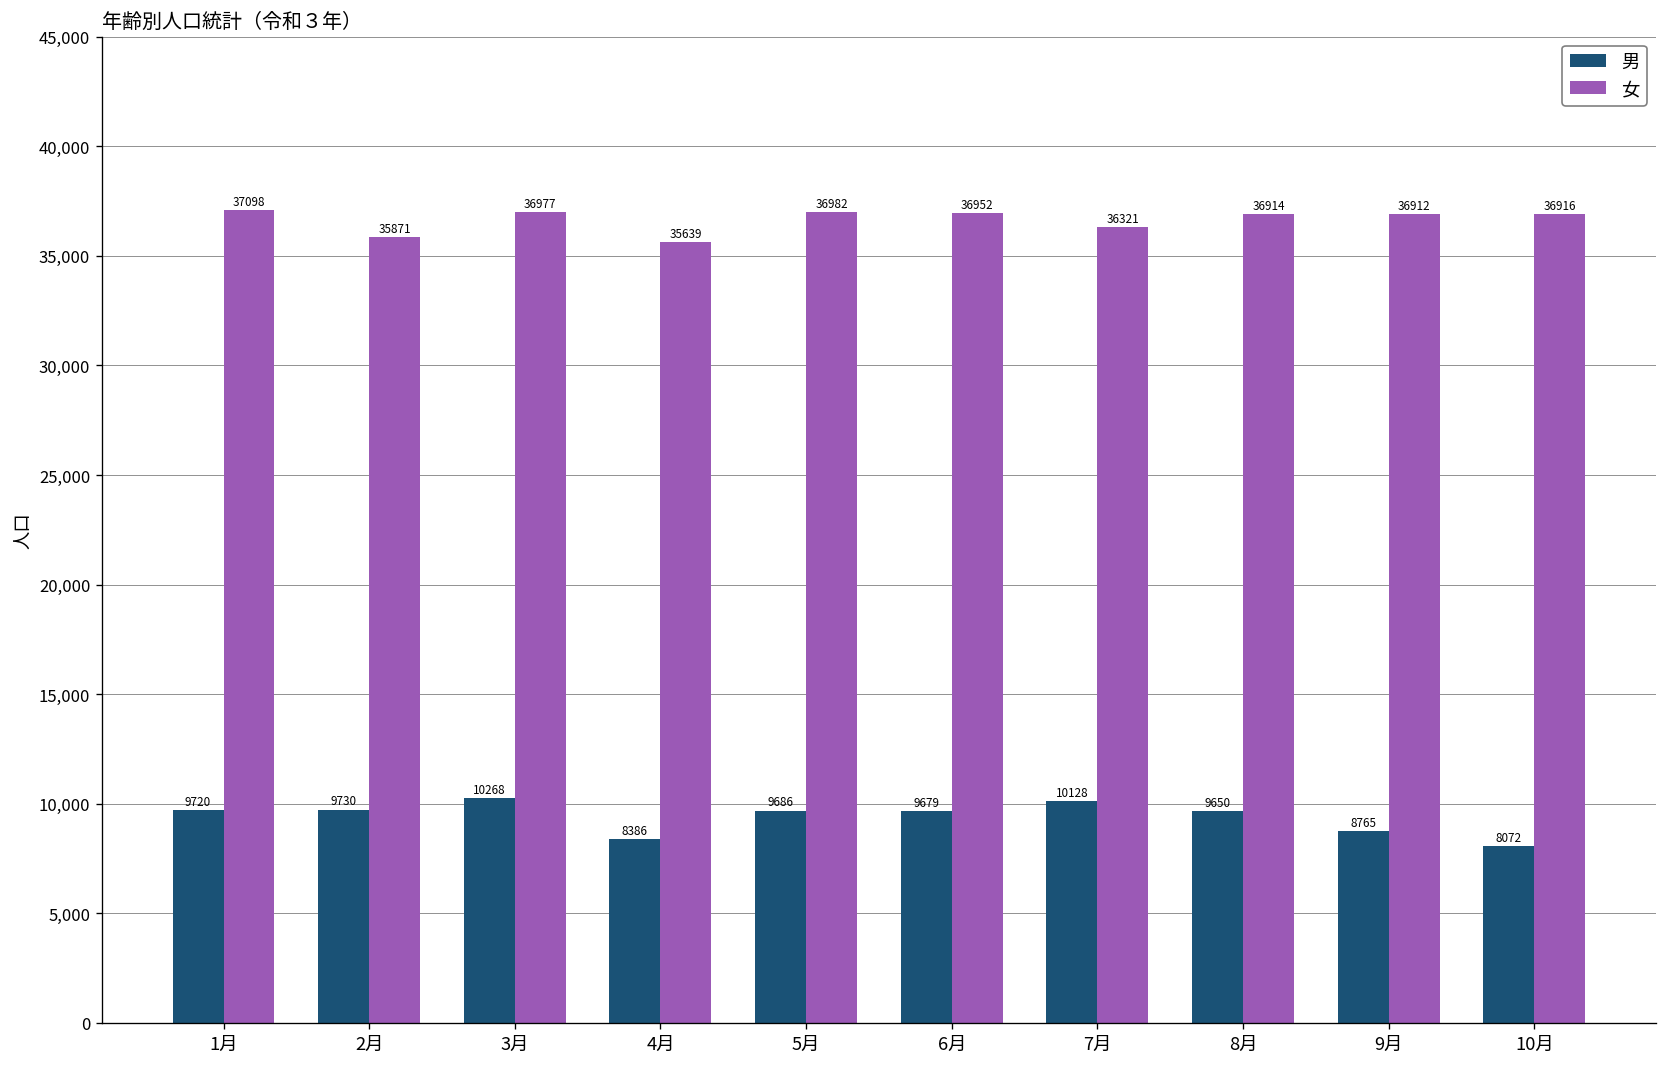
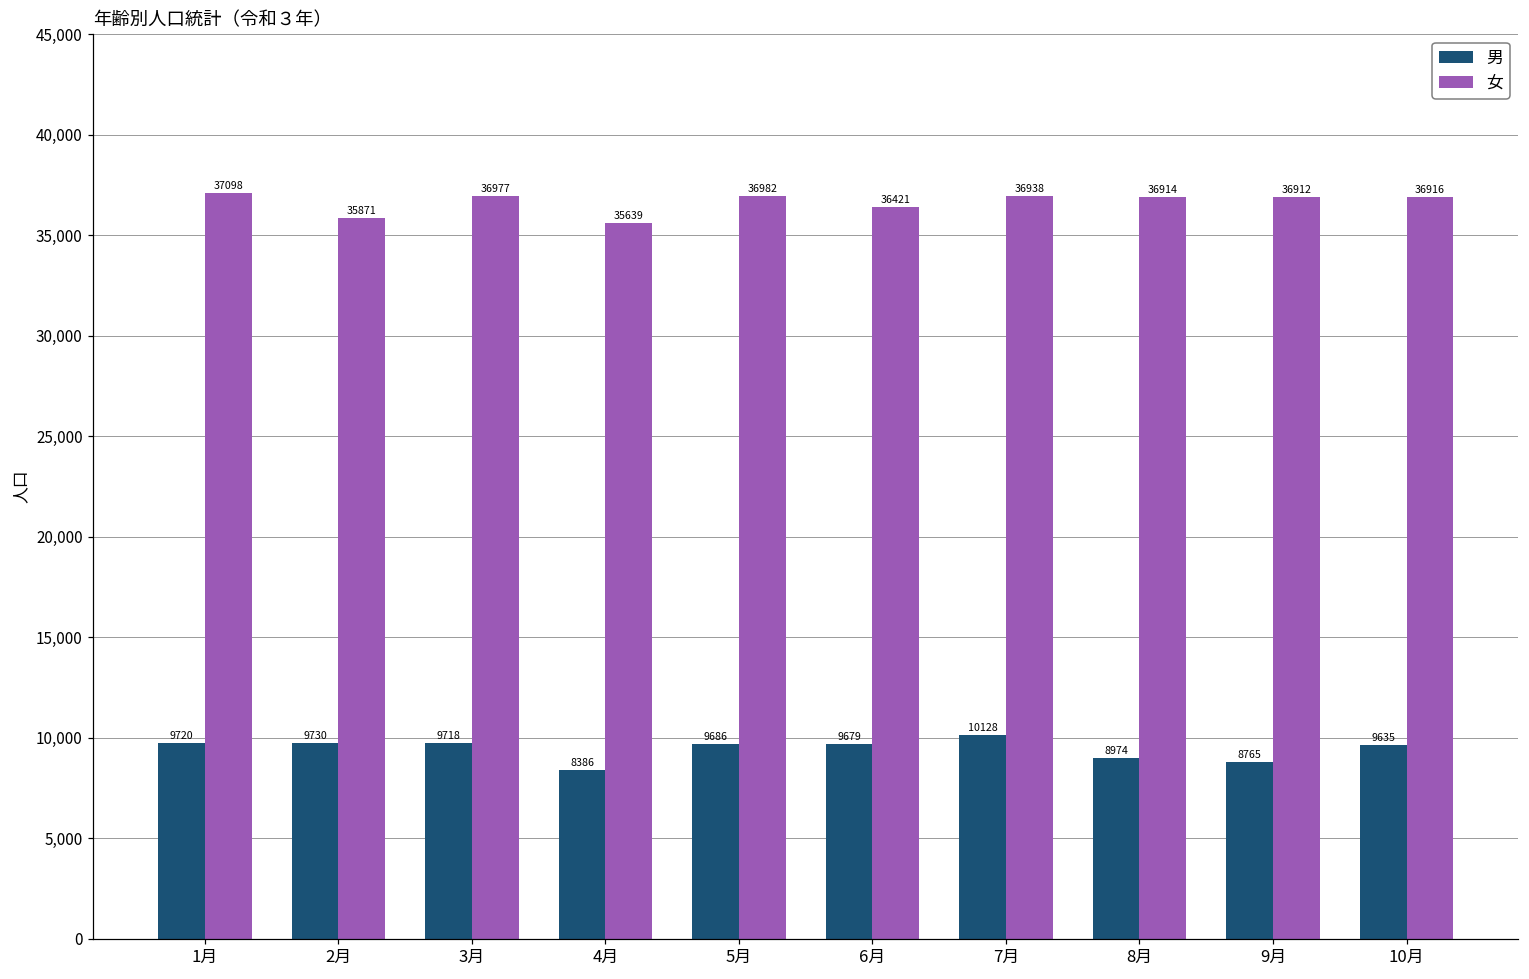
男, 3月: 10268 -> 9718
女, 6月: 36952 -> 36421
女, 7月: 36321 -> 36938
男, 8月: 9650 -> 8974
男, 10月: 8072 -> 9635
